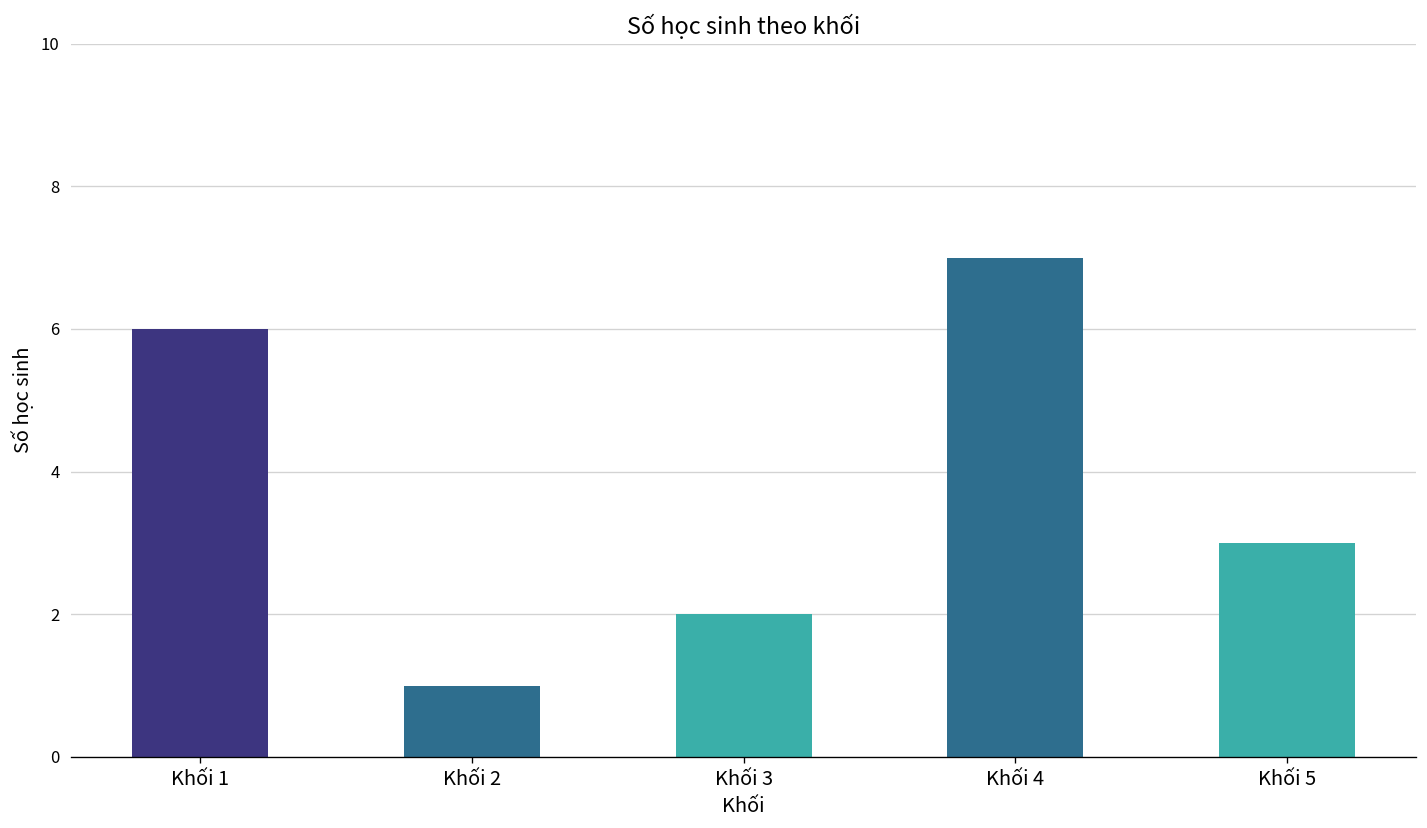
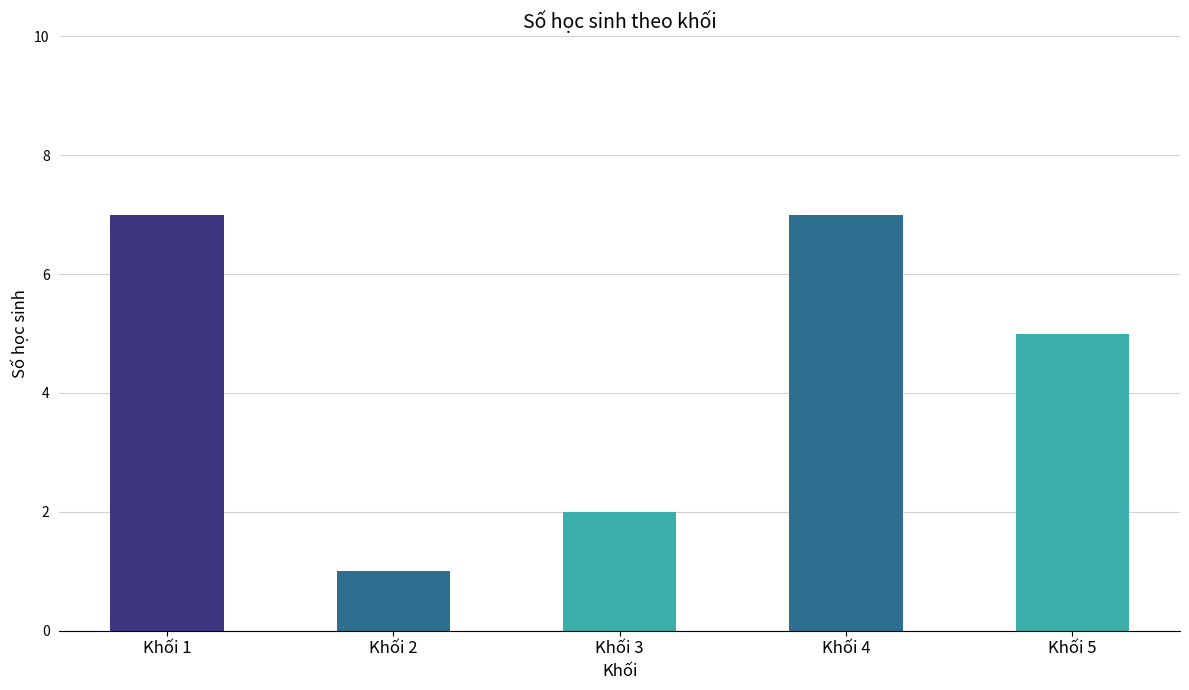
Khối 1: 6 -> 7
Khối 5: 3 -> 5
